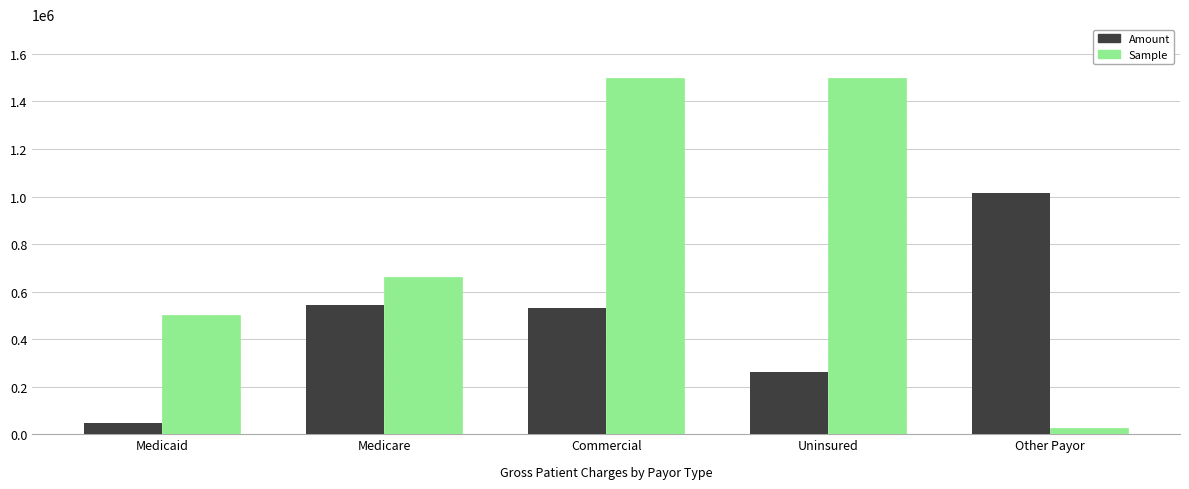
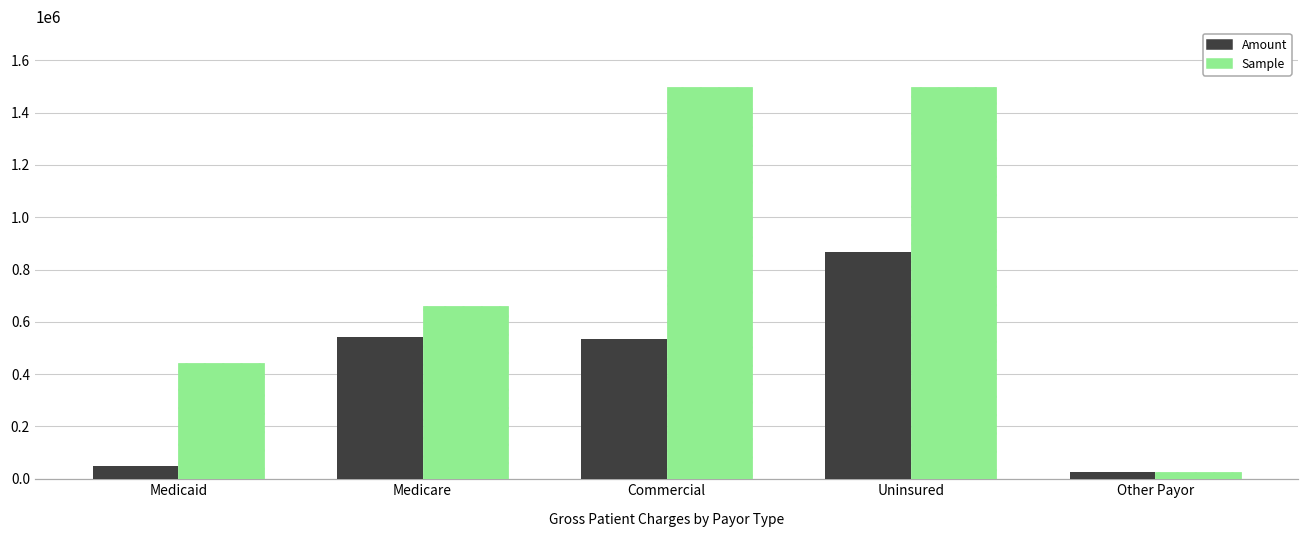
Sample, Medicaid: 500000 -> 440000
Amount, Uninsured: 260000 -> 870000
Amount, Other Payor: 1010000 -> 30000
